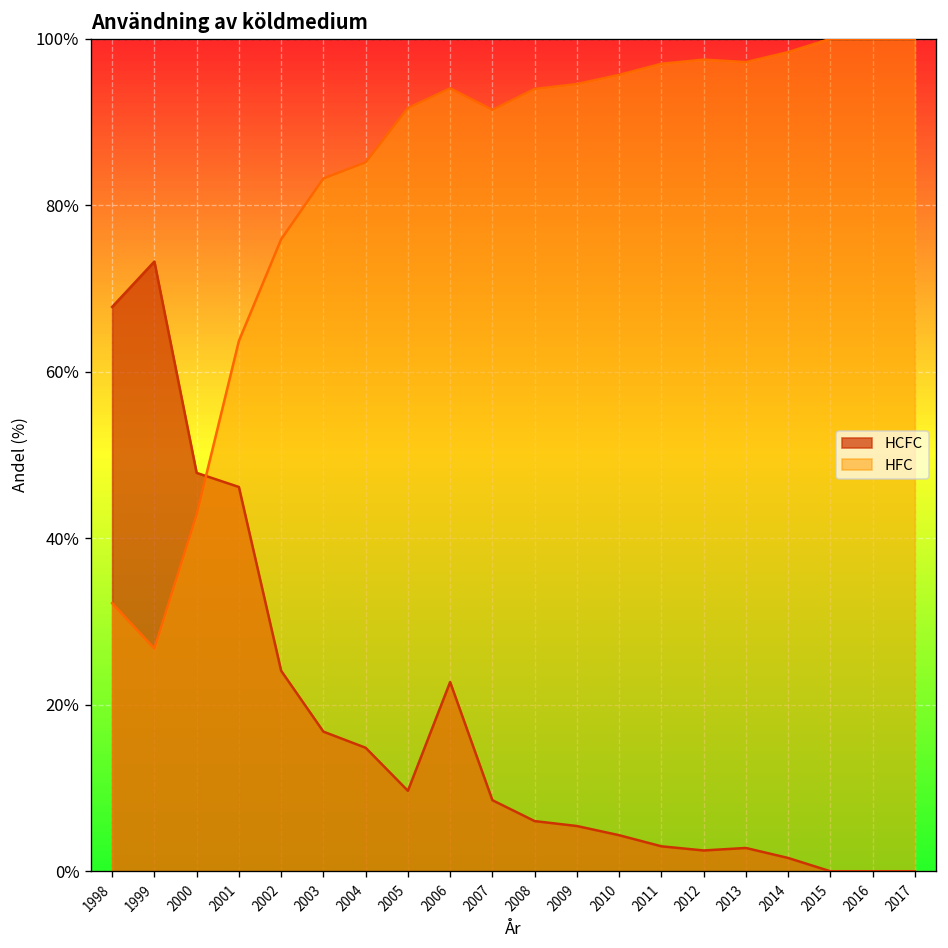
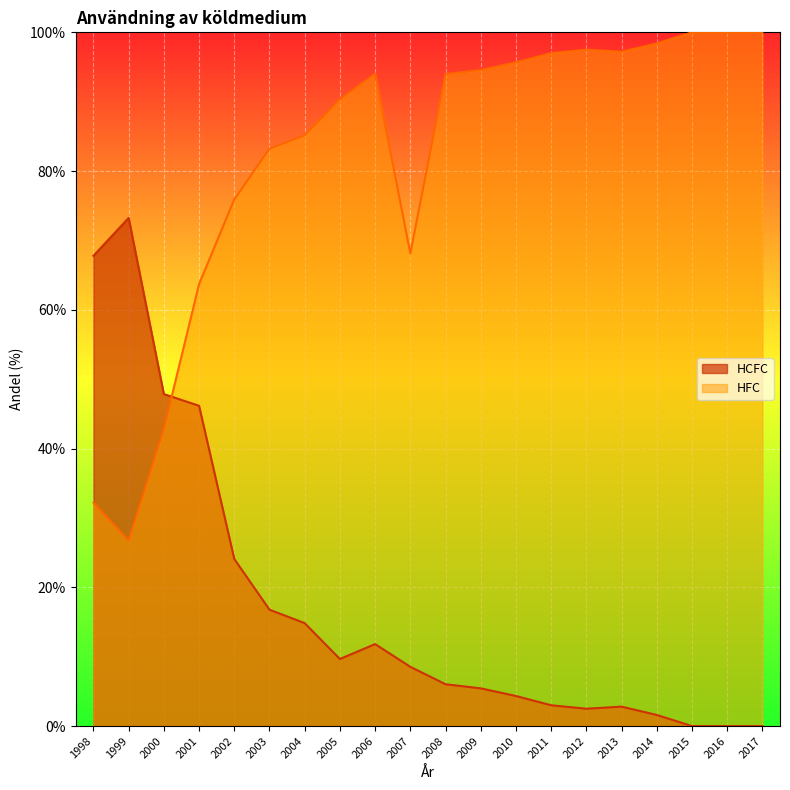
HFC, 2005: 92% -> 90%
HCFC, 2006: 23% -> 12%
HFC, 2007: 91% -> 68%
